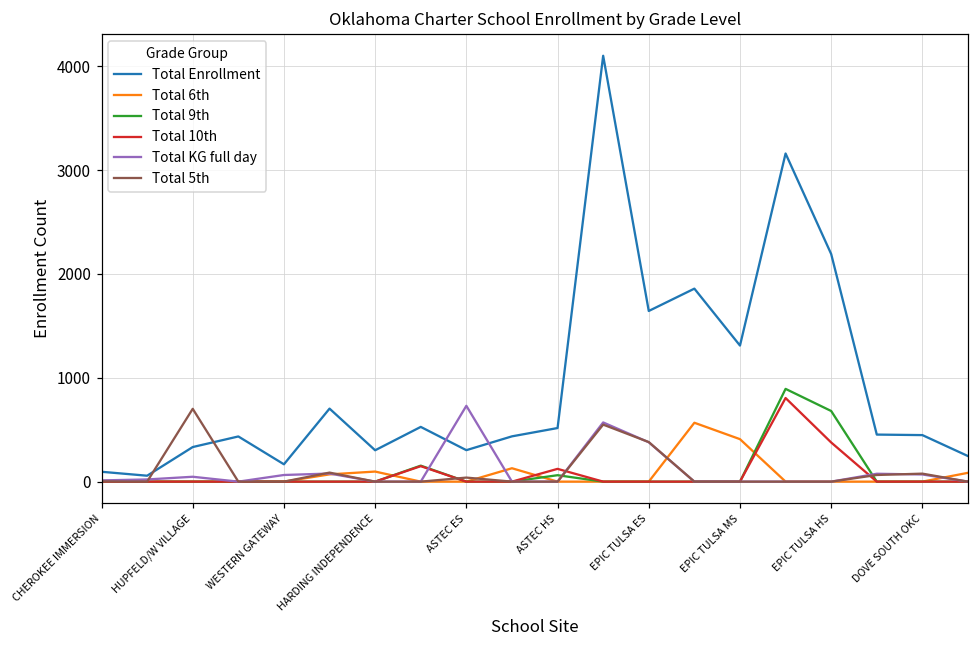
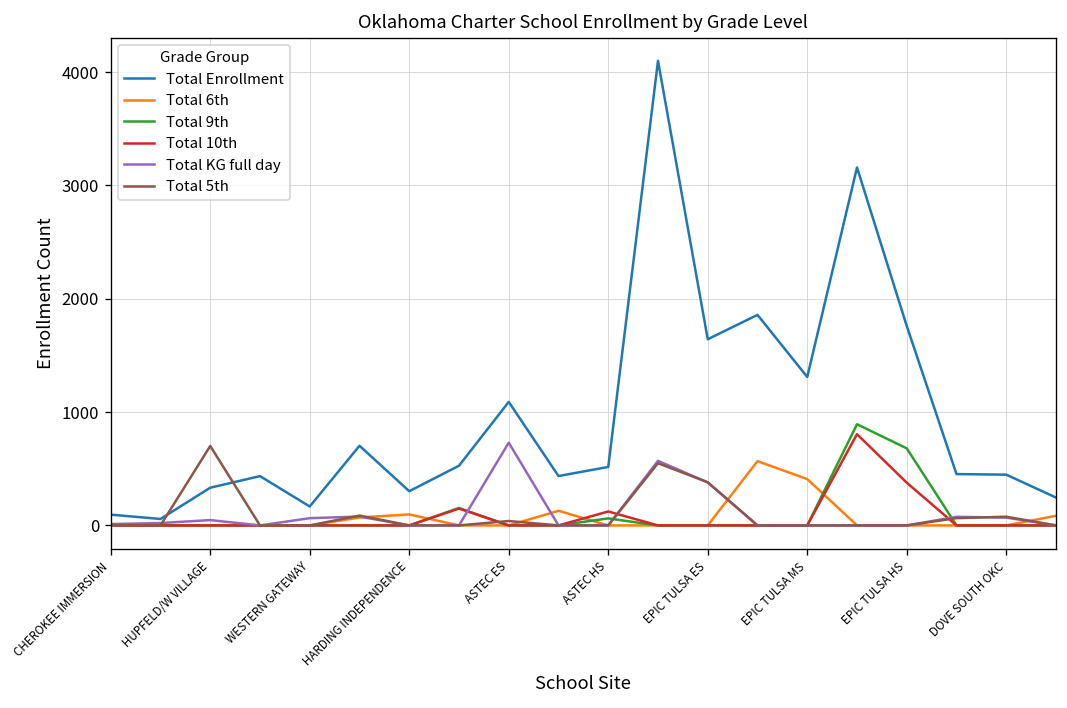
Total Enrollment, ASTEC ES: 300 -> 1100
Total Enrollment, EPIC TULSA HS: 2200 -> 1800
